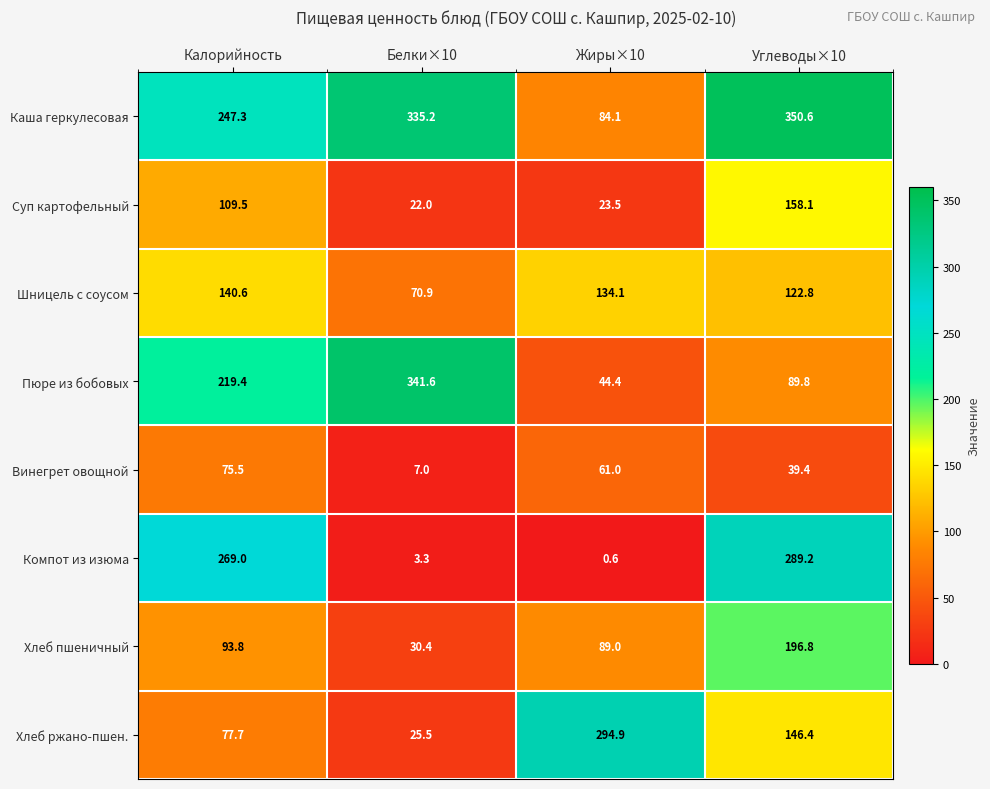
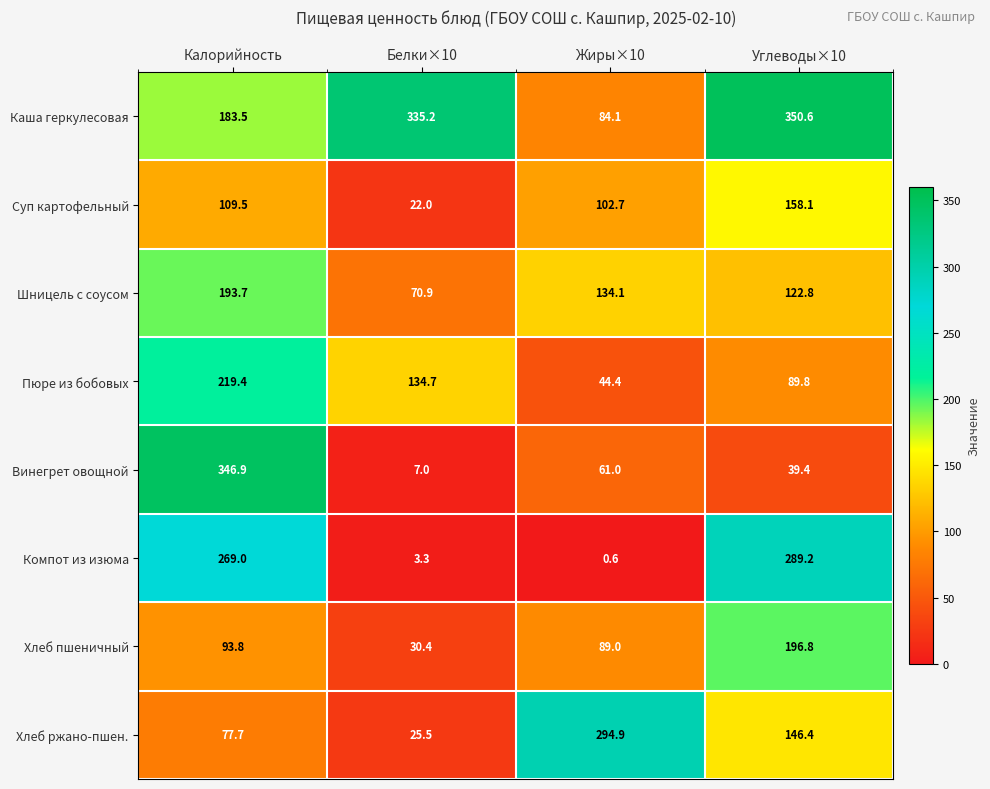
Каша геркулесовая, Калорийность: 247.3 -> 183.5
Суп картофельный, Жиры×10: 23.5 -> 102.7
Шницель с соусом, Калорийность: 140.6 -> 193.7
Пюре из бобовых, Белки×10: 341.6 -> 134.7
Винегрет овощной, Калорийность: 75.5 -> 346.9
